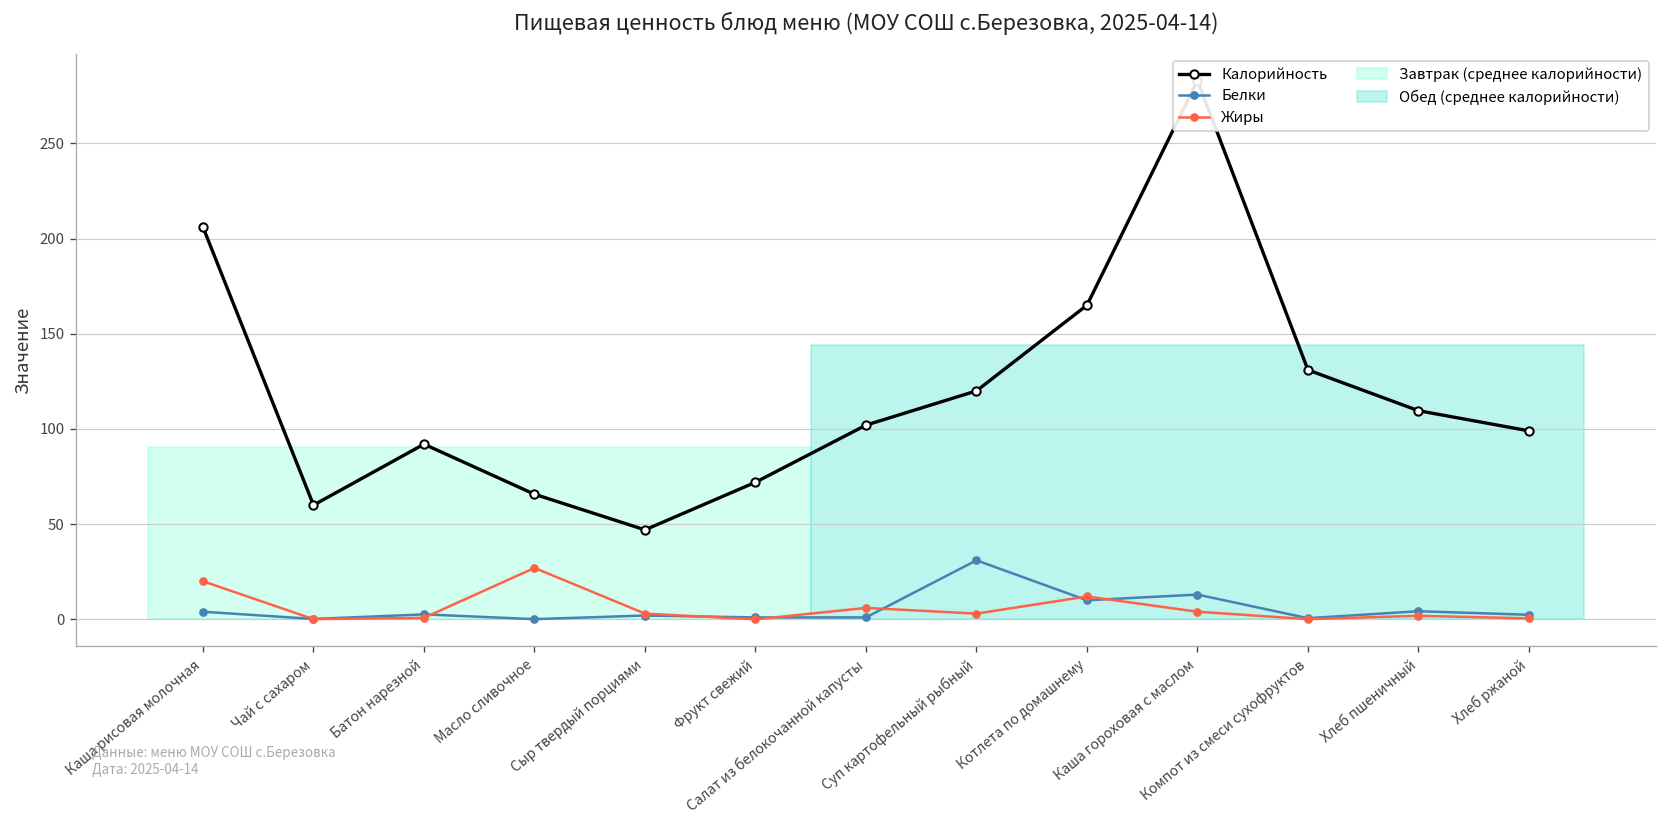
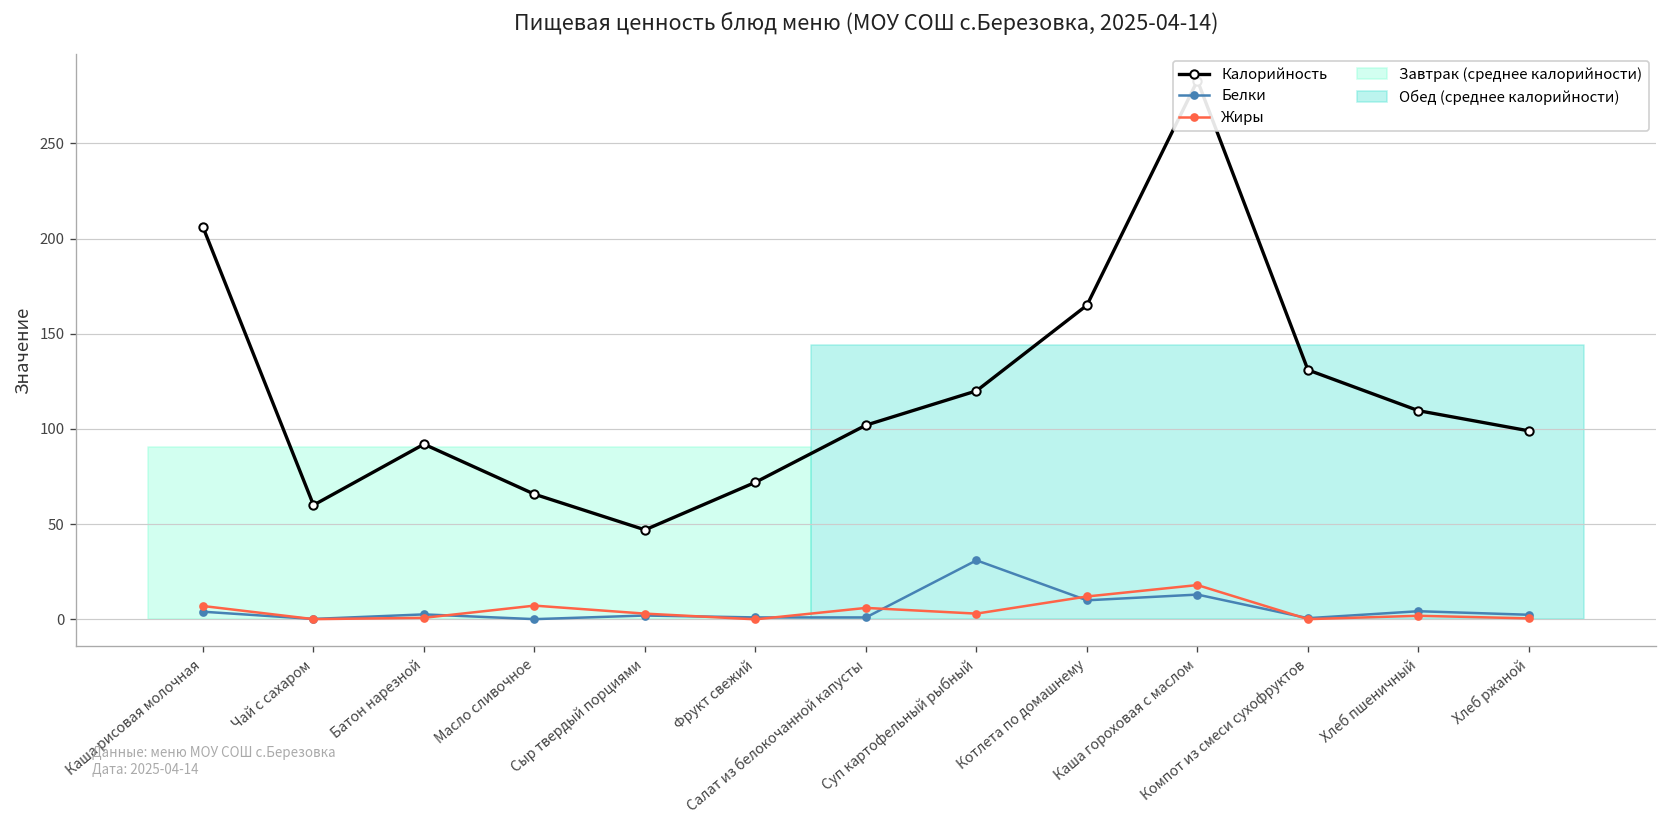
Жиры, Каша рисовая молочная: 20 -> 7
Жиры, Масло сливочное: 27 -> 7
Жиры, Каша гороховая с маслом: 4 -> 18
